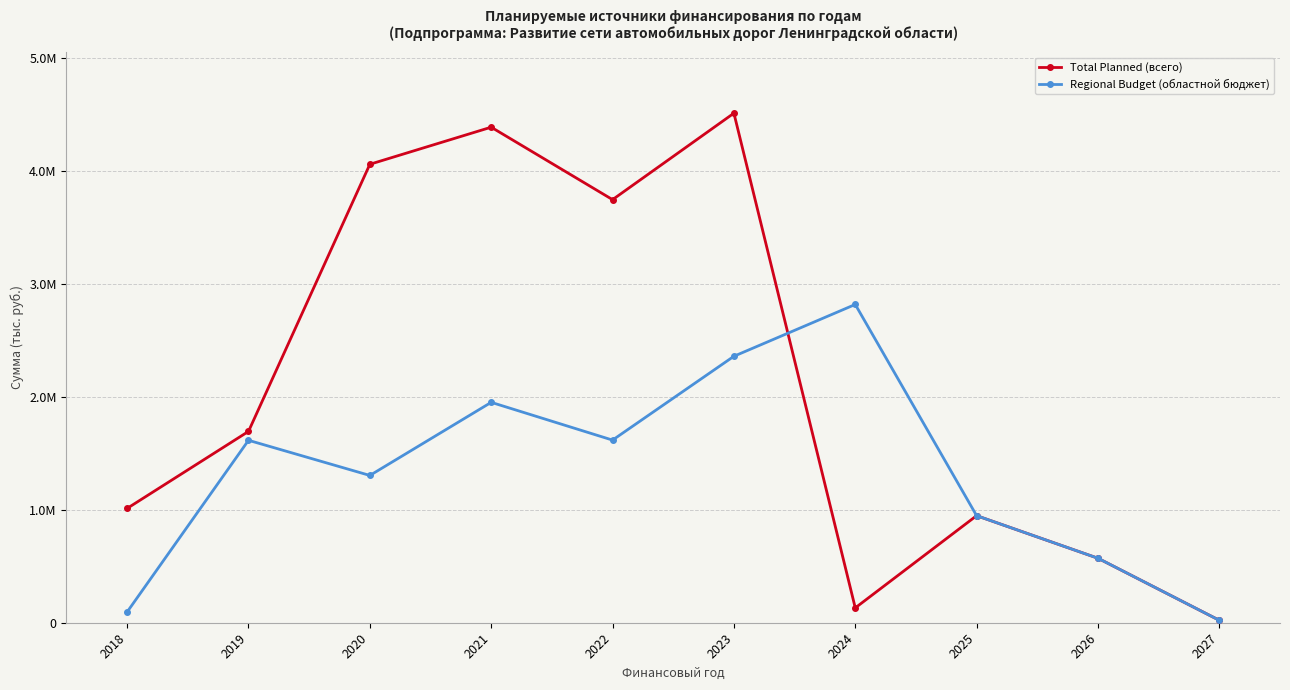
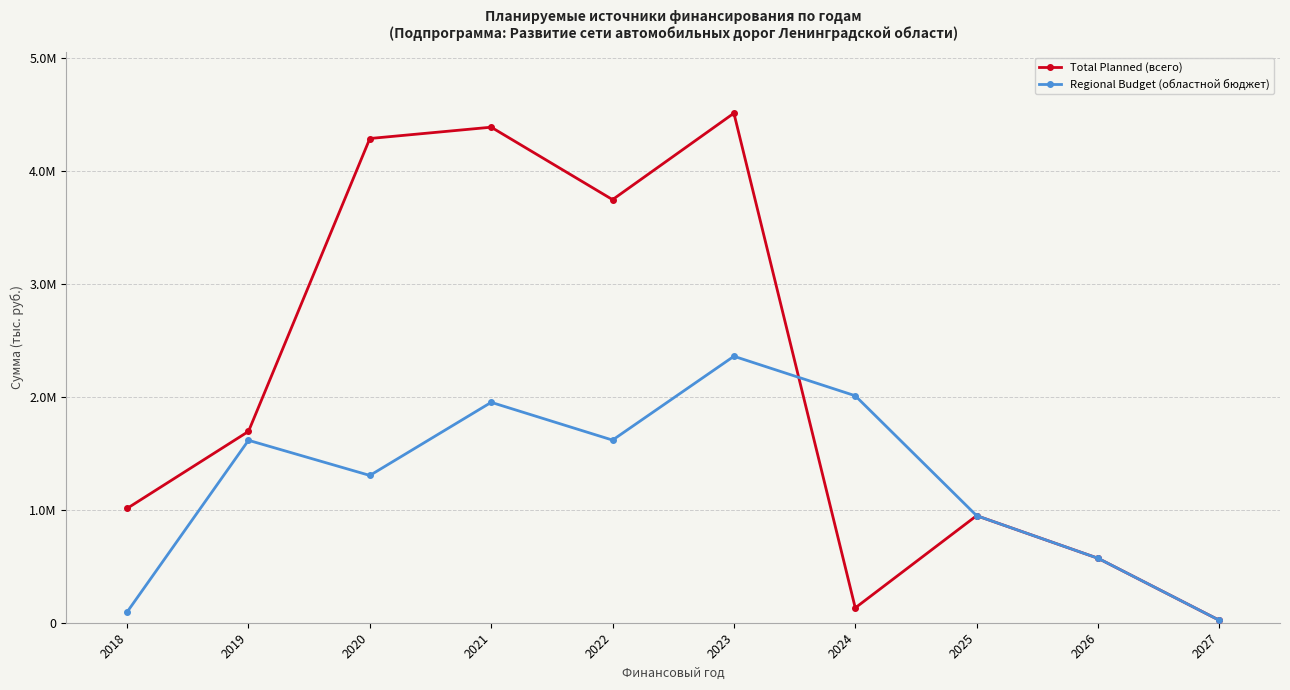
Total Planned (всего), 2020: 4060000 -> 4290000
Regional Budget (областной бюджет), 2024: 2820000 -> 2010000
